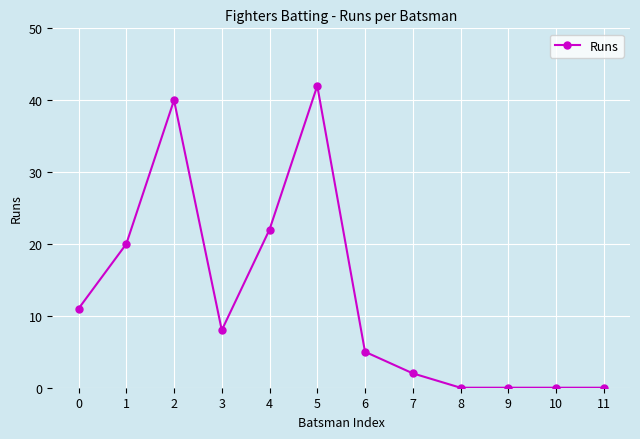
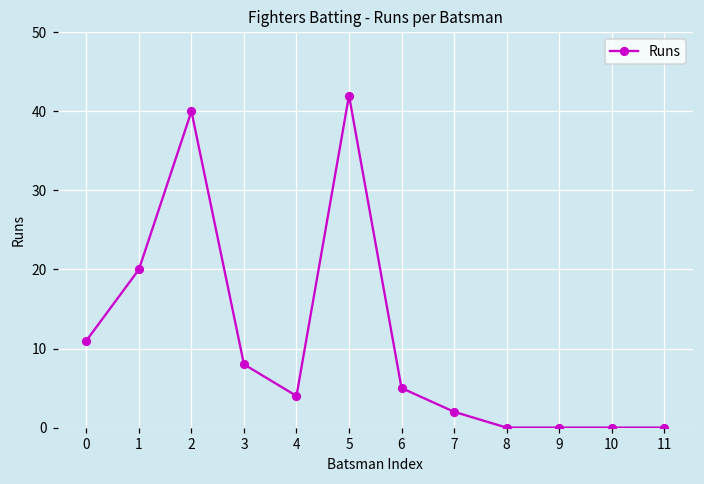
4: 22 -> 4
